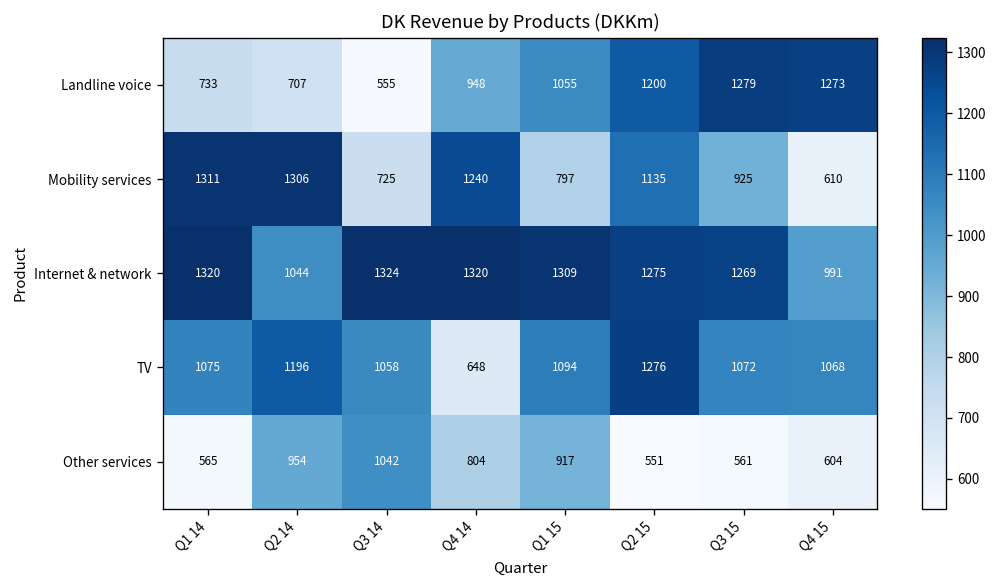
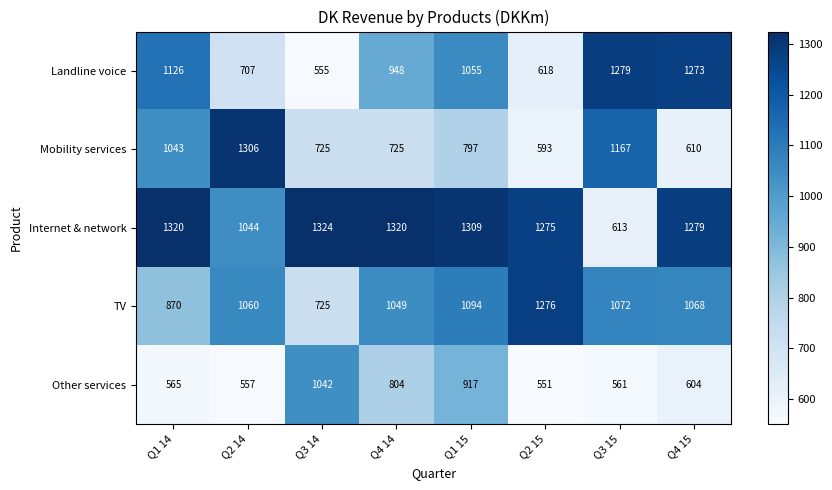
Landline voice, Q1 14: 733 -> 1126
Landline voice, Q2 15: 1200 -> 618
Mobility services, Q1 14: 1311 -> 1043
Mobility services, Q4 14: 1240 -> 725
Mobility services, Q2 15: 1135 -> 593
Mobility services, Q3 15: 925 -> 1167
Internet & network, Q3 15: 1269 -> 613
Internet & network, Q4 15: 991 -> 1279
TV, Q1 14: 1075 -> 870
TV, Q2 14: 1196 -> 1060
TV, Q3 14: 1058 -> 725
TV, Q4 14: 648 -> 1049
Other services, Q2 14: 954 -> 557
